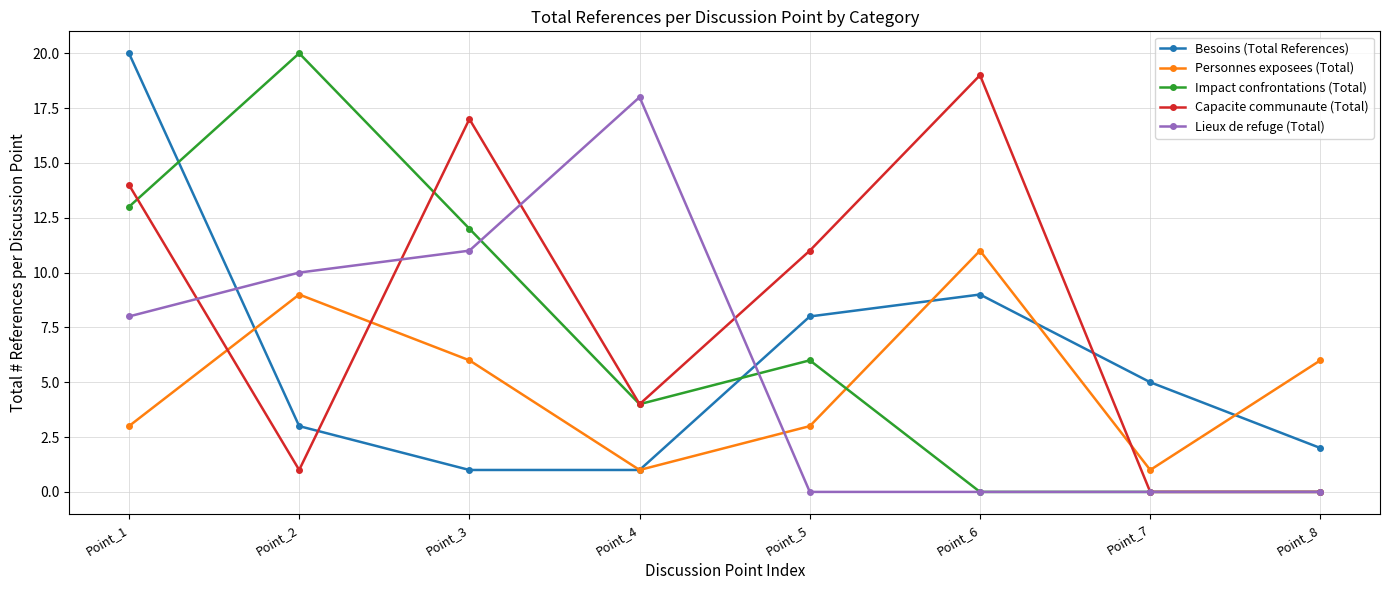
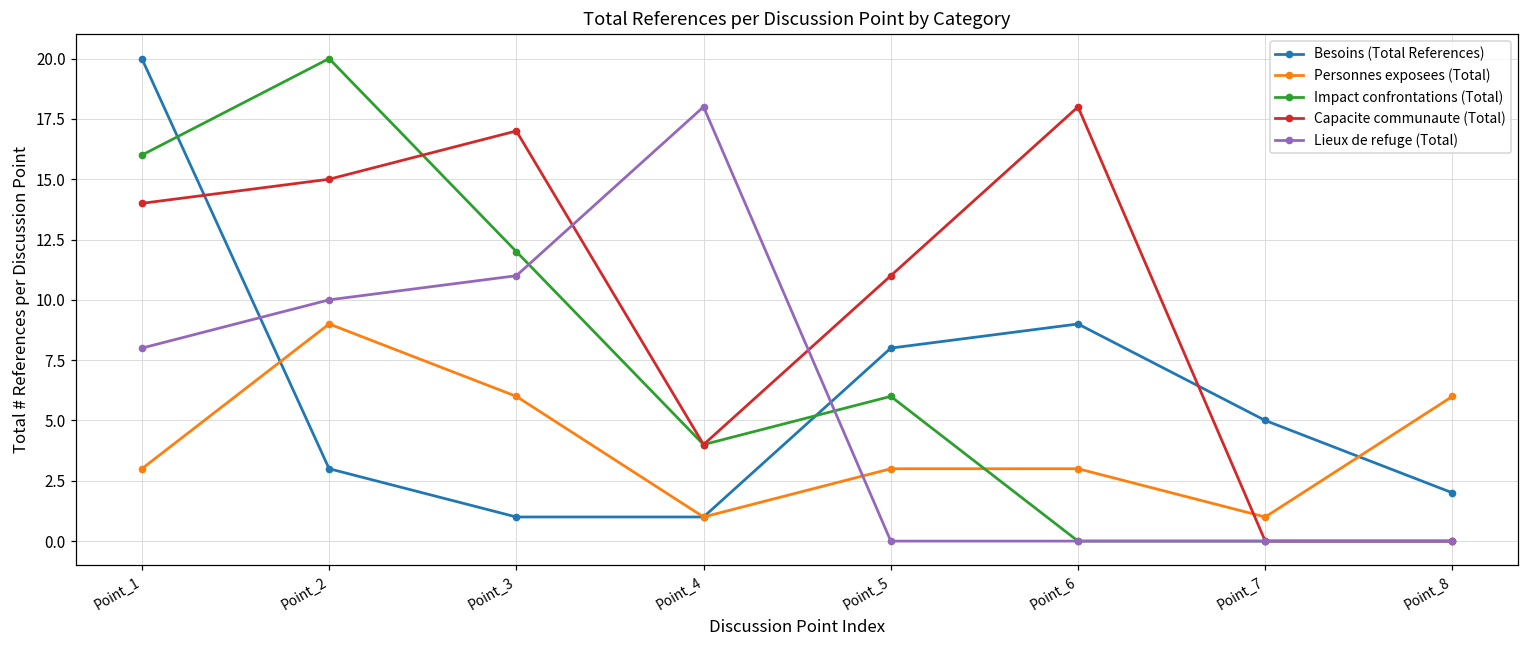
Impact confrontations (Total), Point_1: 13 -> 16
Capacite communaute (Total), Point_2: 1 -> 15
Personnes exposees (Total), Point_6: 11 -> 3
Capacite communaute (Total), Point_6: 19 -> 18
